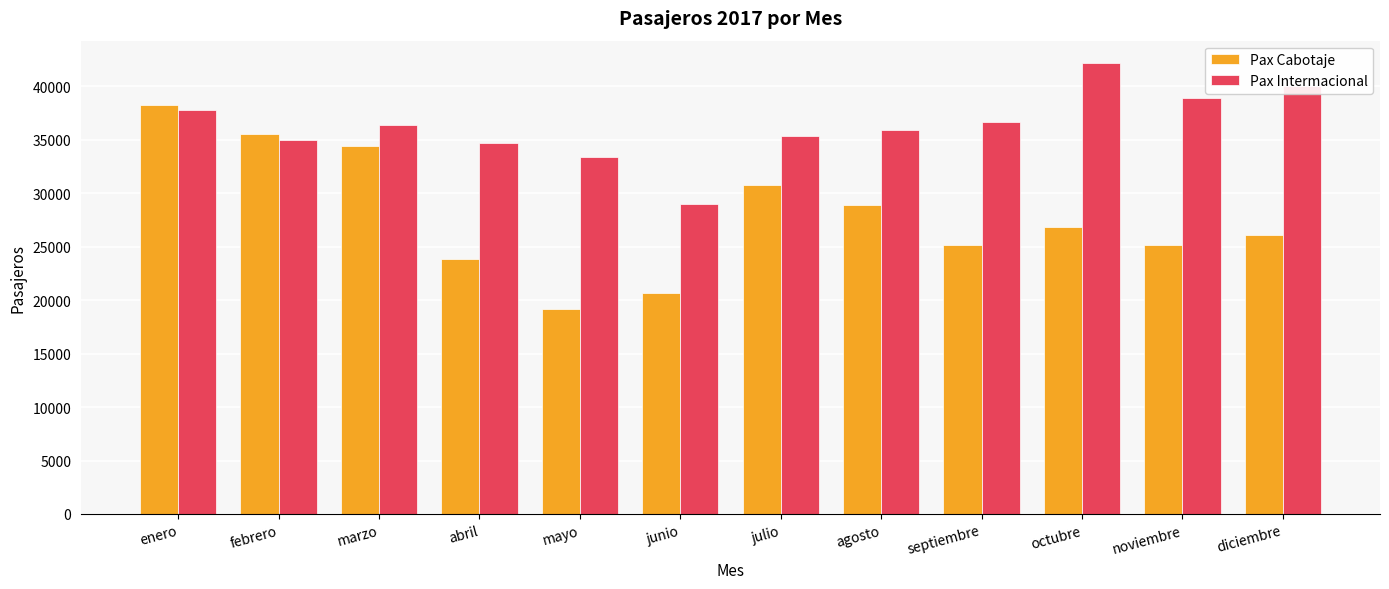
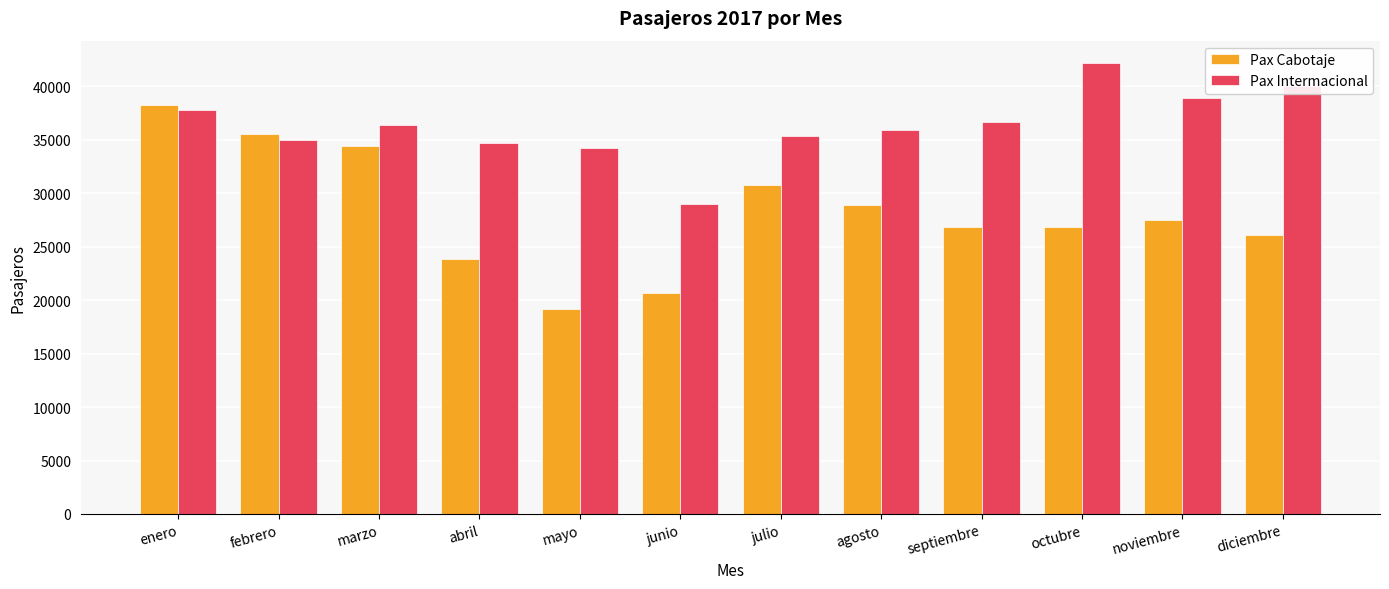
Pax Intermacional, mayo: 33400 -> 34200
Pax Cabotaje, septiembre: 25200 -> 26800
Pax Cabotaje, noviembre: 25100 -> 27500
